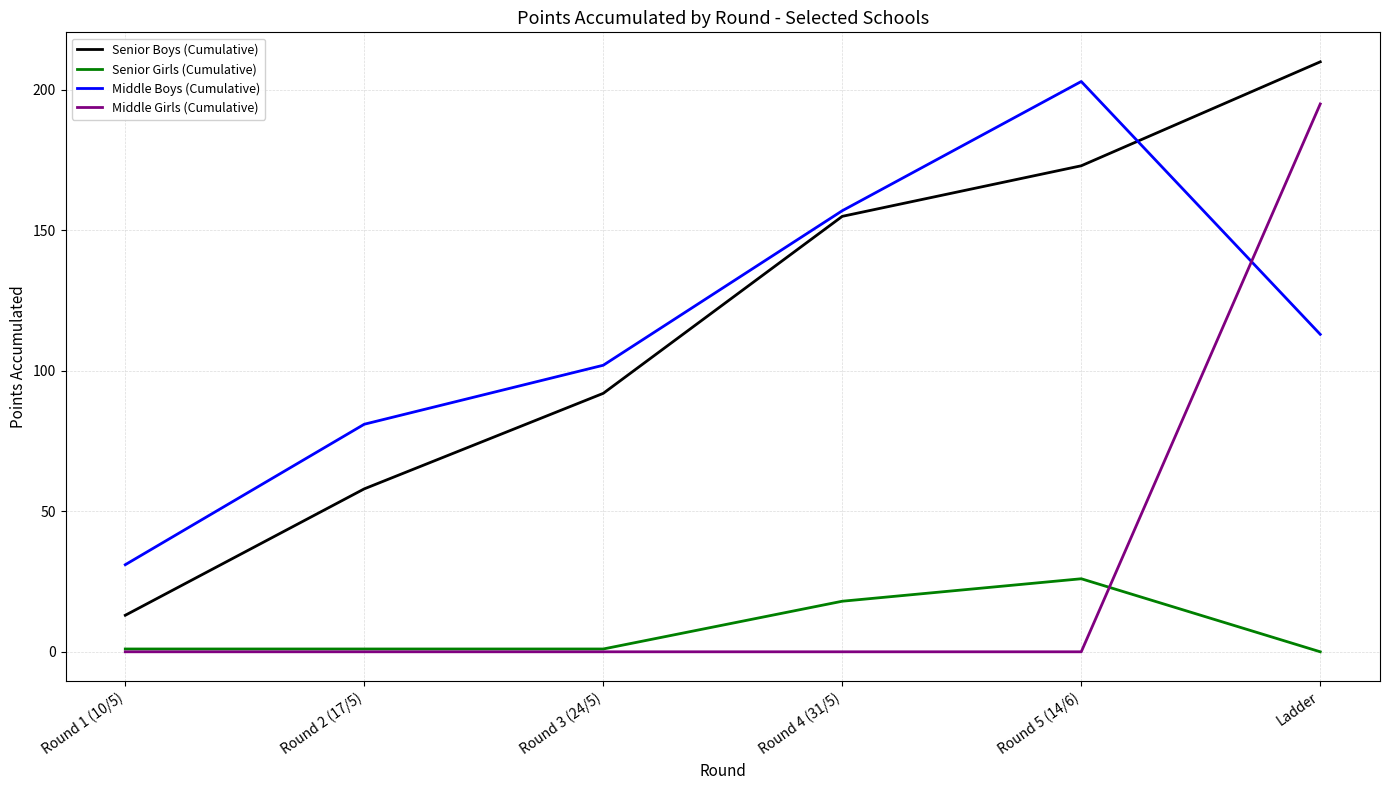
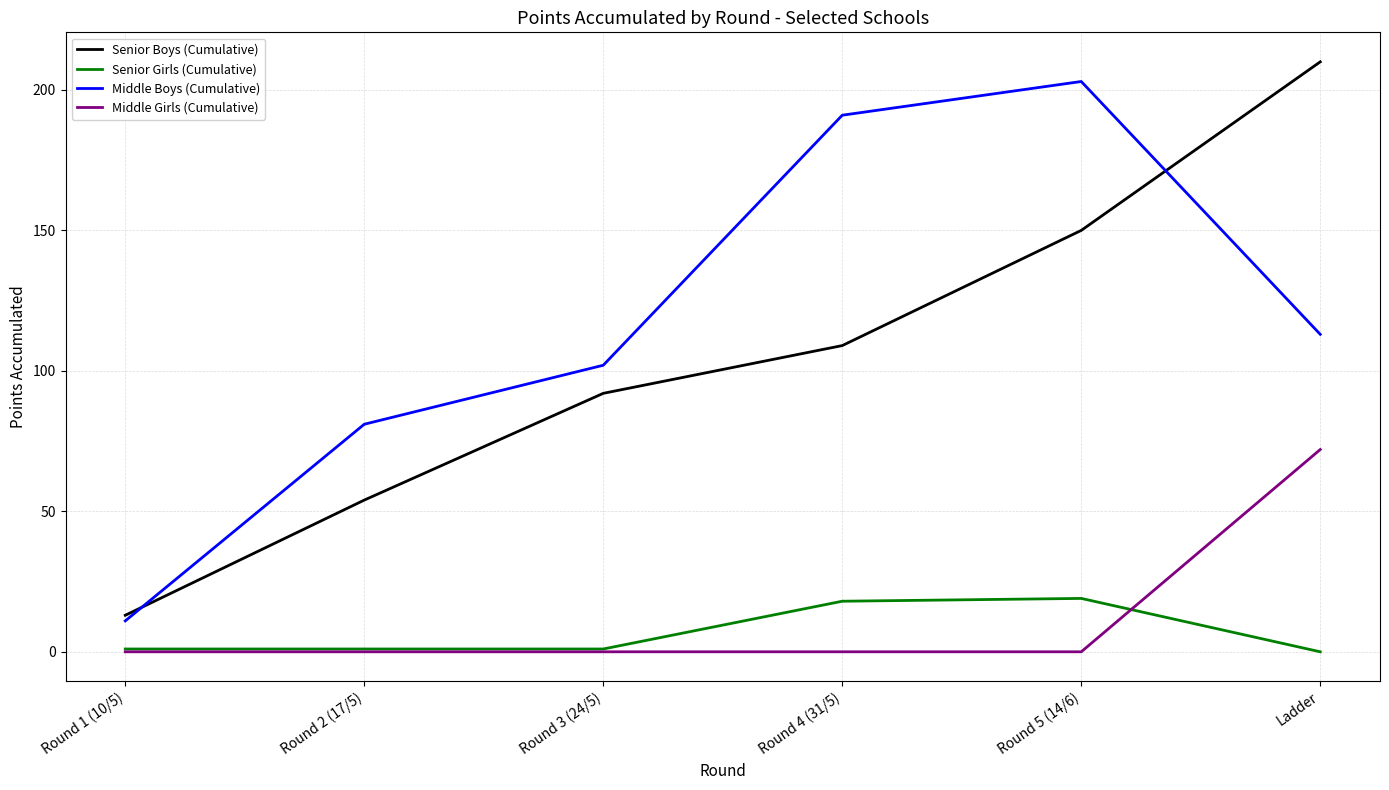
Middle Boys (Cumulative), Round 1 (10/5): 31 -> 11
Senior Boys (Cumulative), Round 2 (17/5): 58 -> 54
Senior Boys (Cumulative), Round 4 (31/5): 155 -> 109
Middle Boys (Cumulative), Round 4 (31/5): 157 -> 191
Senior Boys (Cumulative), Round 5 (14/6): 173 -> 150
Senior Girls (Cumulative), Round 5 (14/6): 26 -> 19
Middle Girls (Cumulative), Ladder: 195 -> 72
